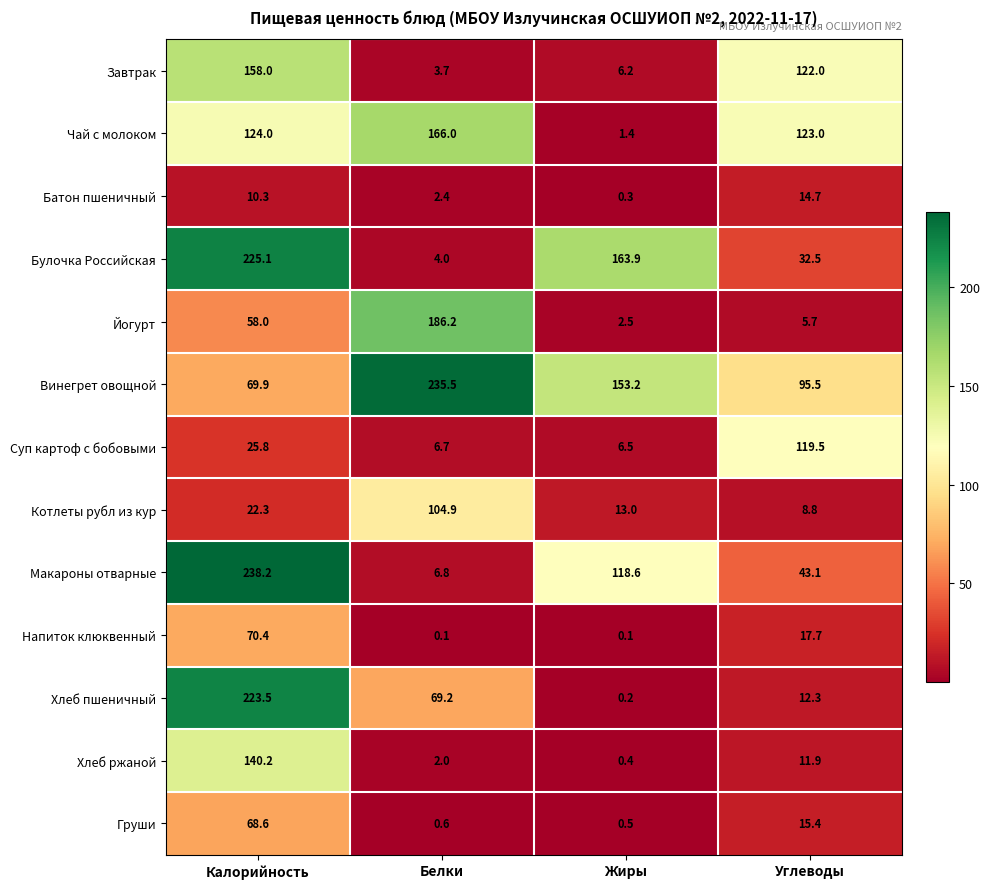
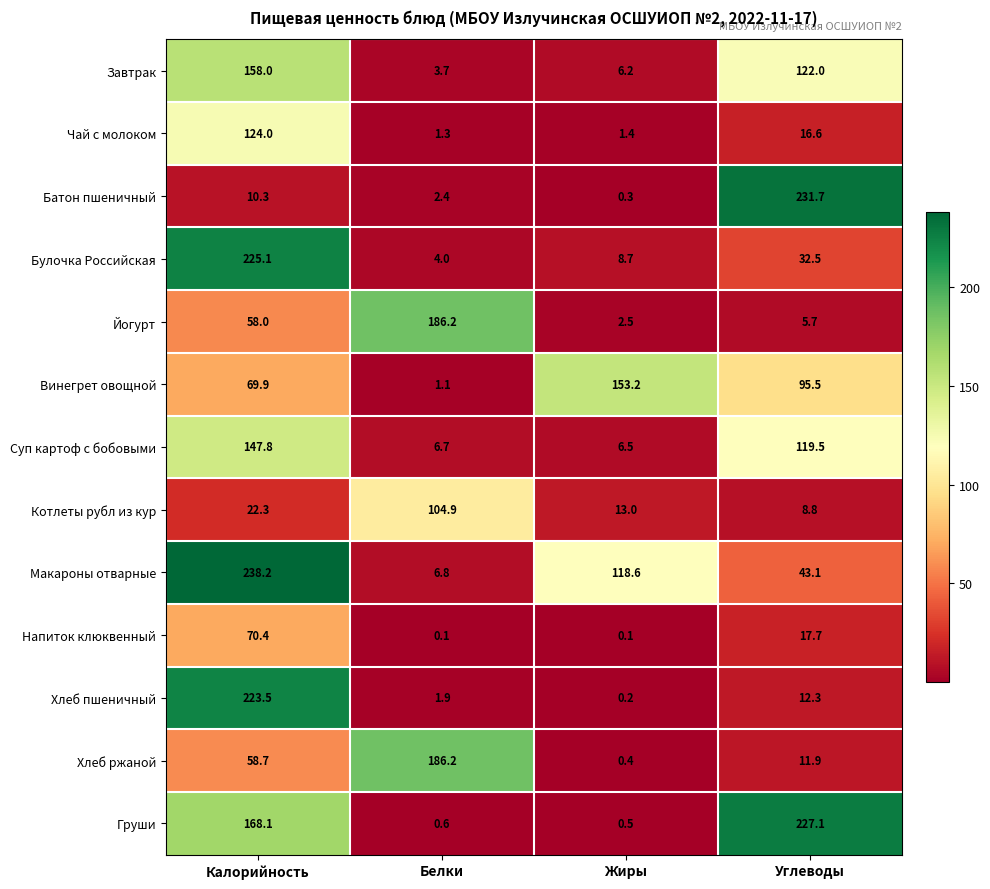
Чай с молоком, Белки: 166.0 -> 1.3
Чай с молоком, Углеводы: 123.0 -> 16.6
Батон пшеничный, Углеводы: 14.7 -> 231.7
Булочка Российская, Жиры: 163.9 -> 8.7
Винегрет овощной, Белки: 235.5 -> 1.1
Суп картоф с бобовыми, Калорийность: 25.8 -> 147.8
Хлеб пшеничный, Белки: 69.2 -> 1.9
Хлеб ржаной, Калорийность: 140.2 -> 58.7
Хлеб ржаной, Белки: 2.0 -> 186.2
Груши, Калорийность: 68.6 -> 168.1
Груши, Углеводы: 15.4 -> 227.1
